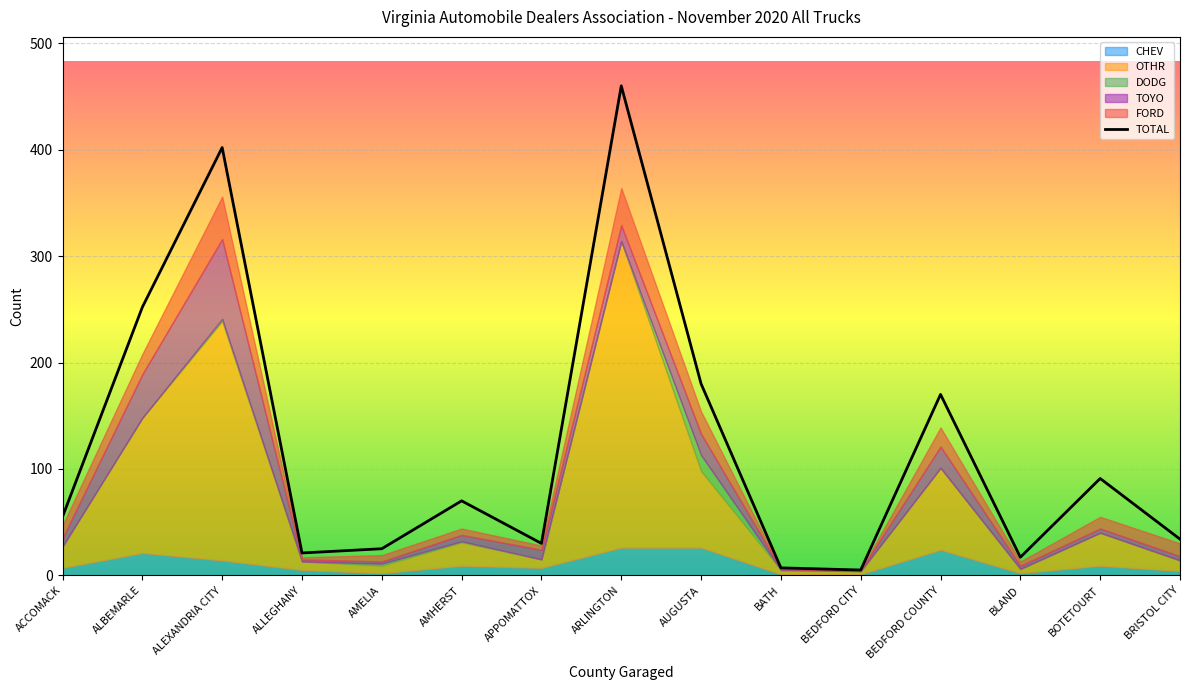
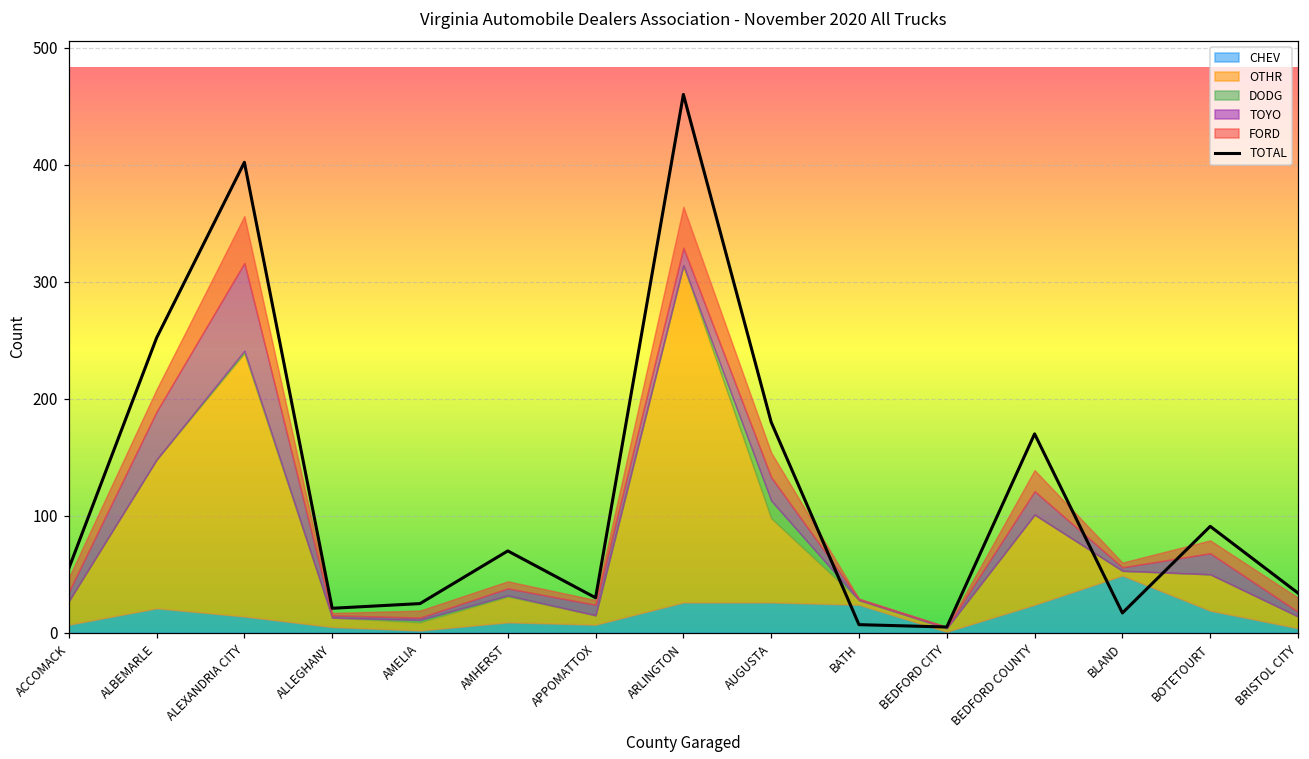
CHEV, BATH: 1 -> 24
CHEV, BLAND: 2 -> 49
CHEV, BOTETOURT: 9 -> 19
TOYO, BOTETOURT: 4 -> 18
